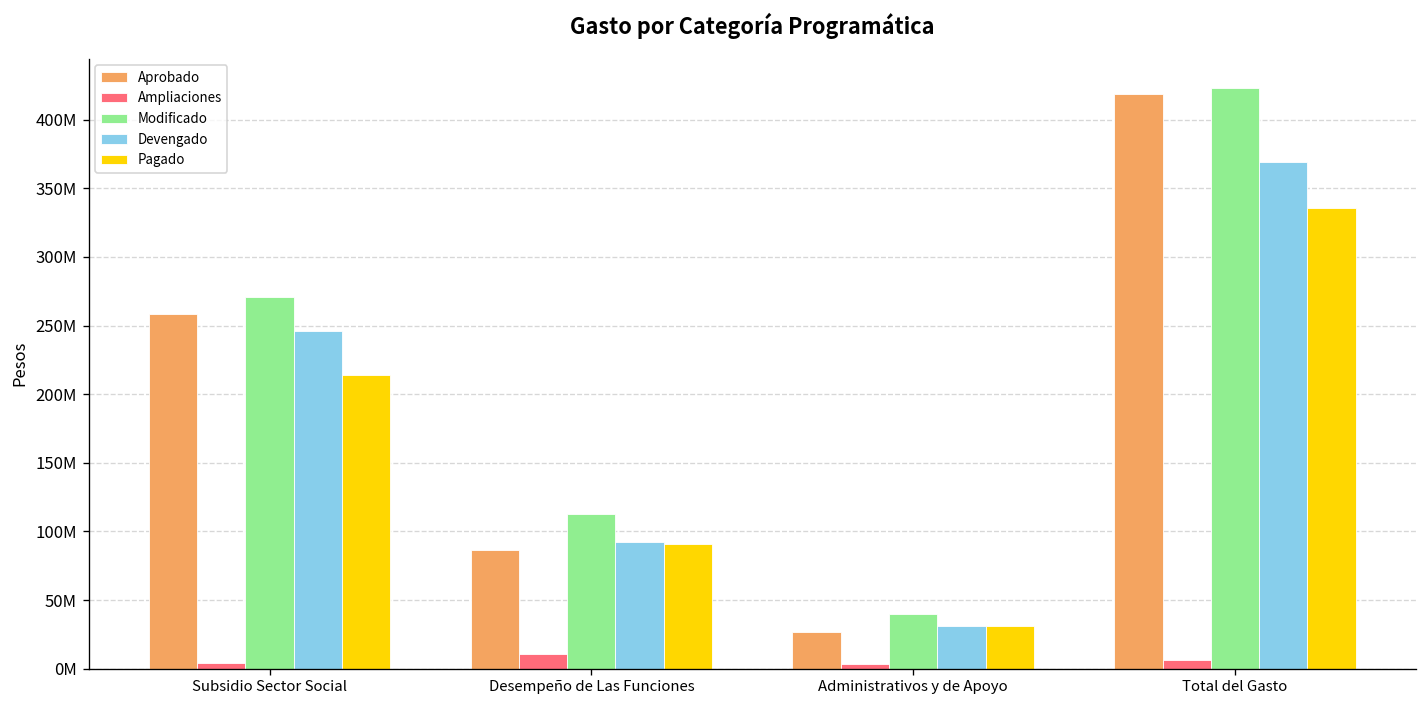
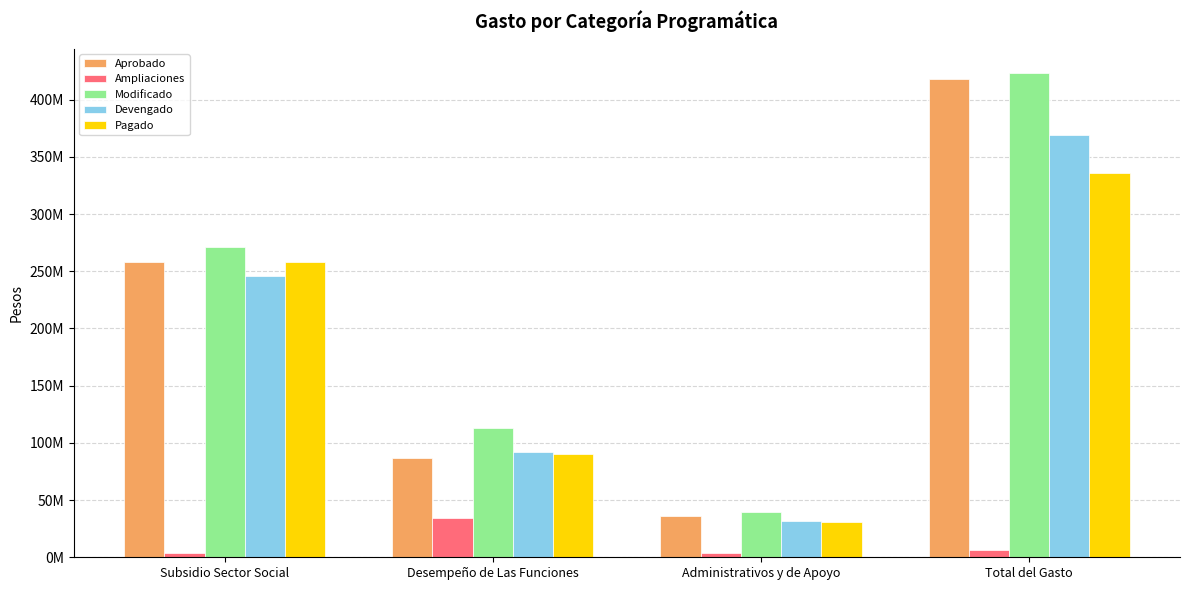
Pagado, Subsidio Sector Social: 214000000 -> 258000000
Ampliaciones, Desempeño de Las Funciones: 11000000 -> 34000000
Aprobado, Administrativos y de Apoyo: 27000000 -> 36000000
